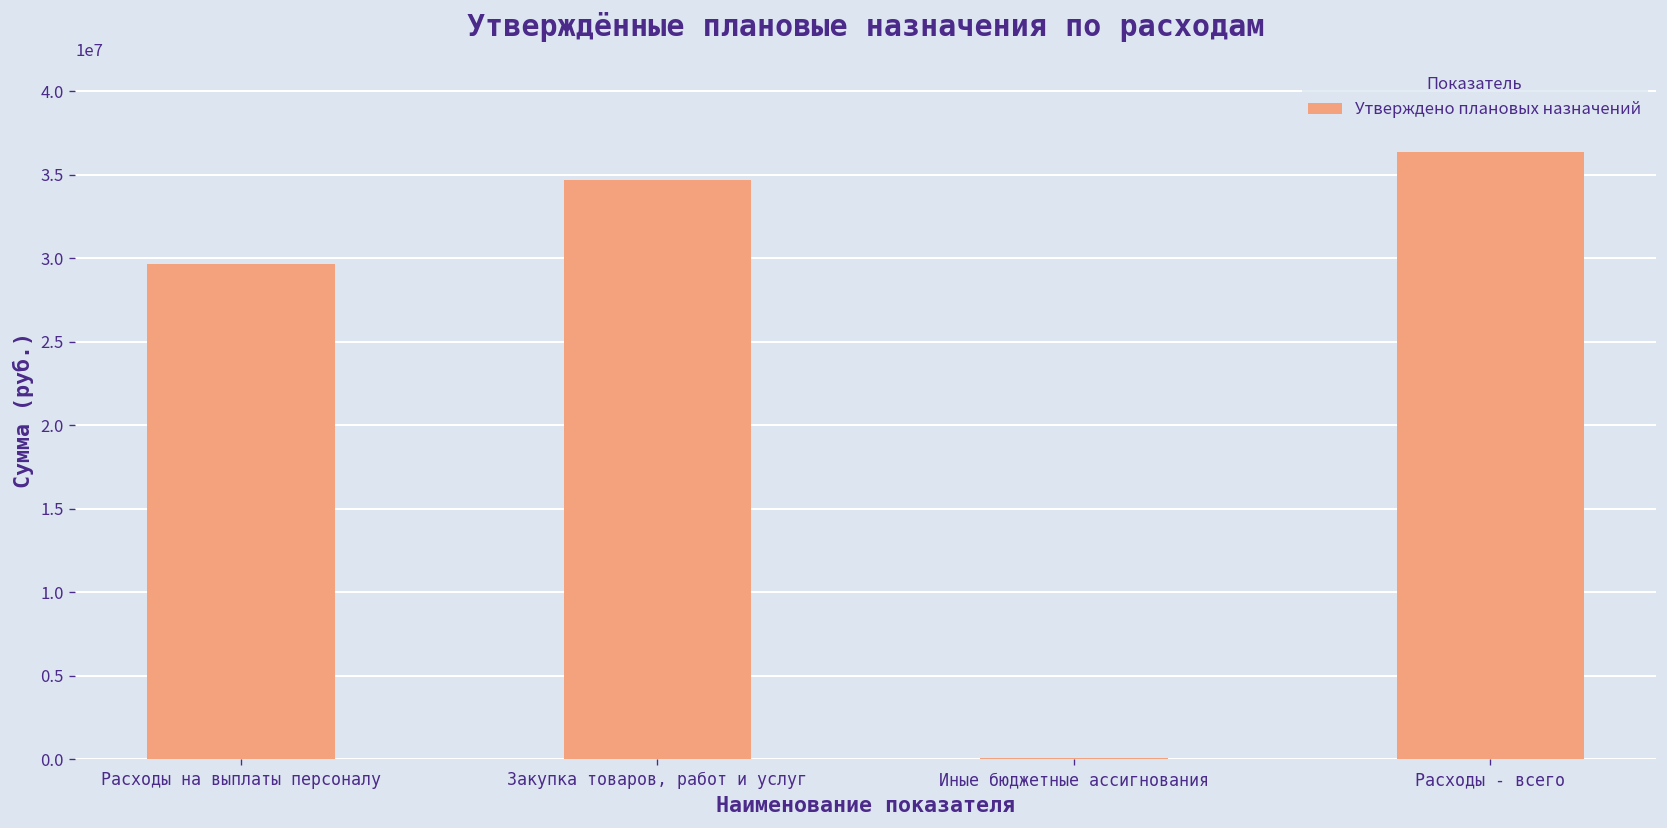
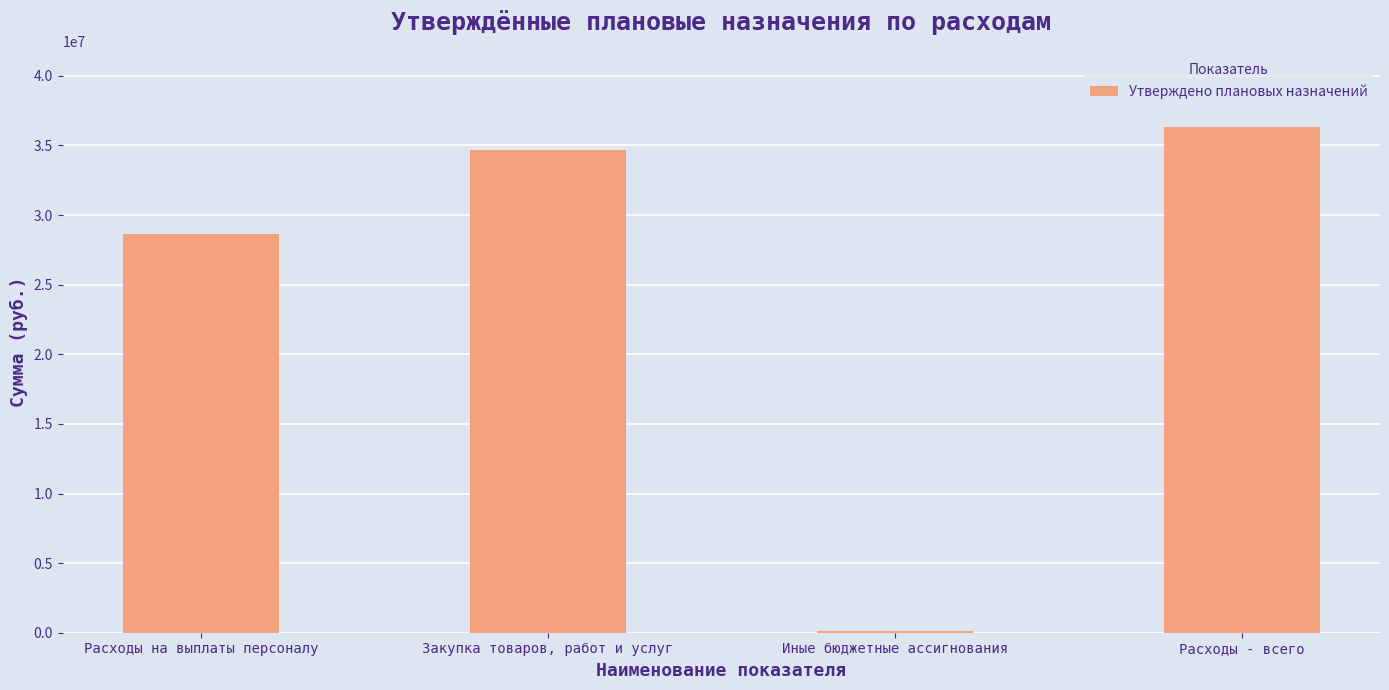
Расходы на выплаты персоналу: 29600000 -> 28700000
